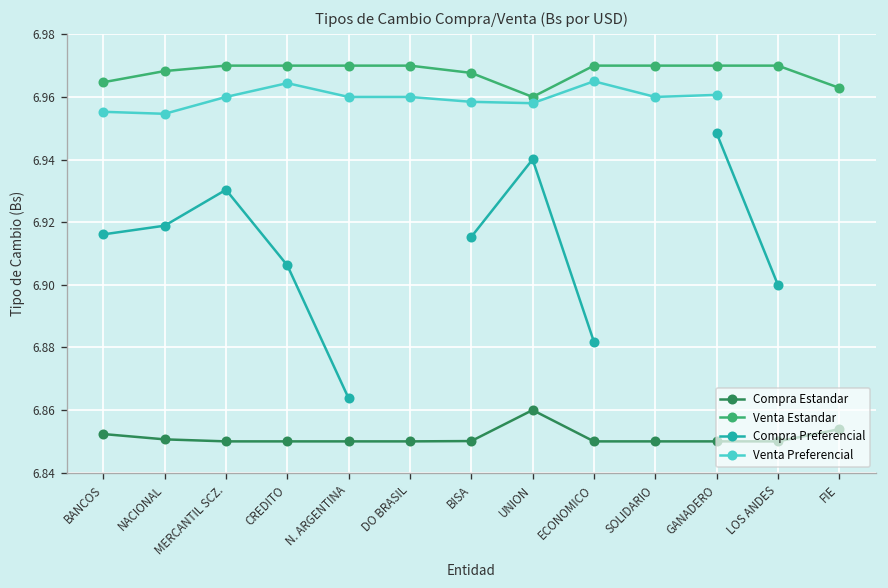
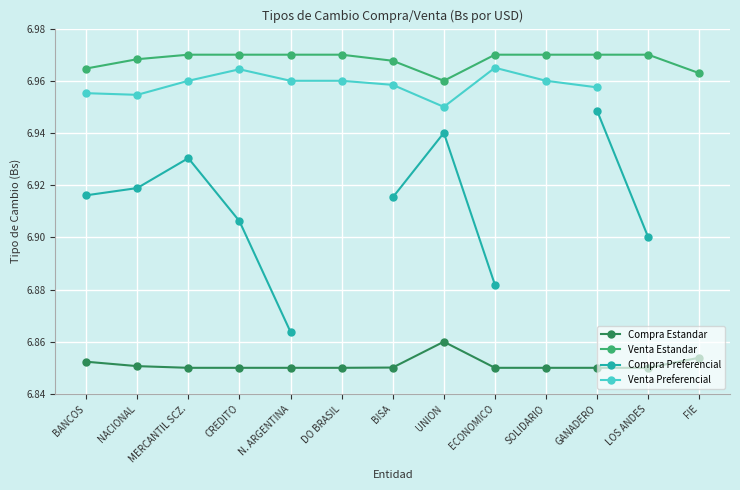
Venta Preferencial, UNION: 6.958 -> 6.950
Venta Preferencial, GANADERO: 6.961 -> 6.957
